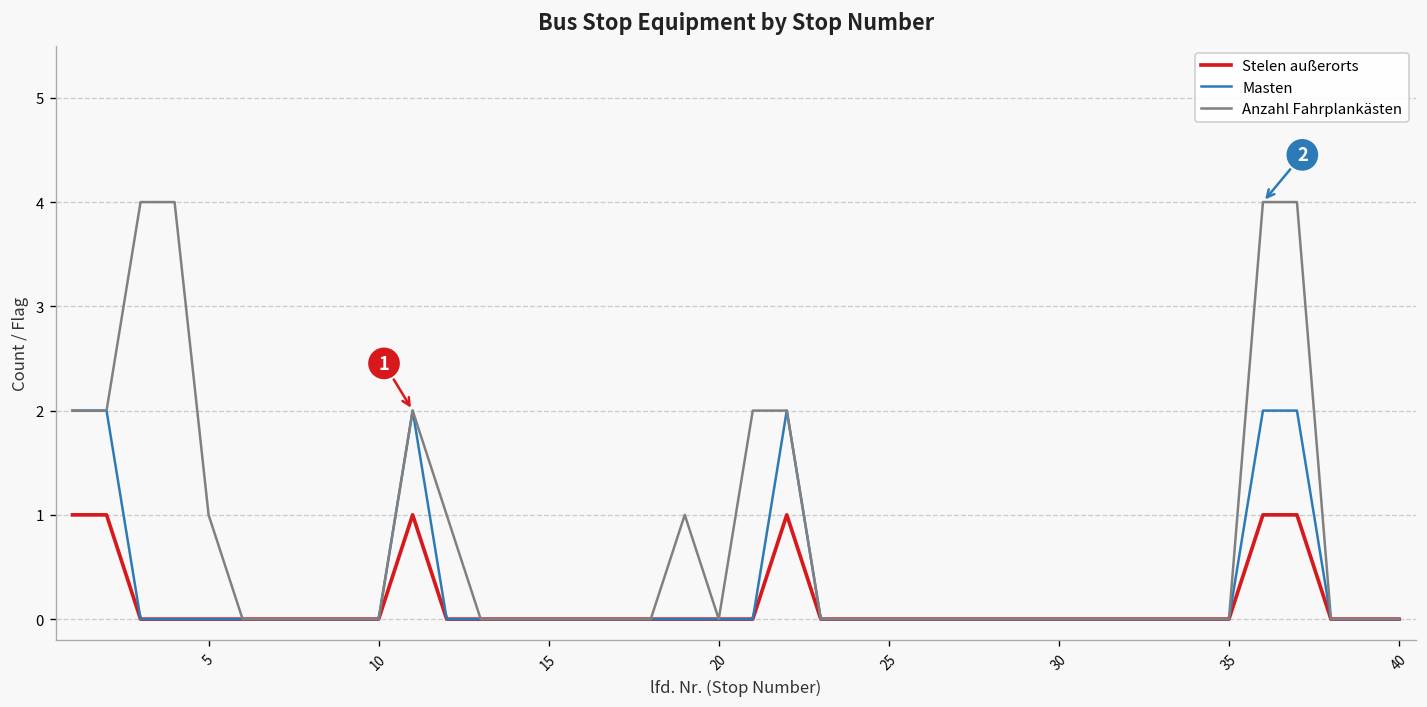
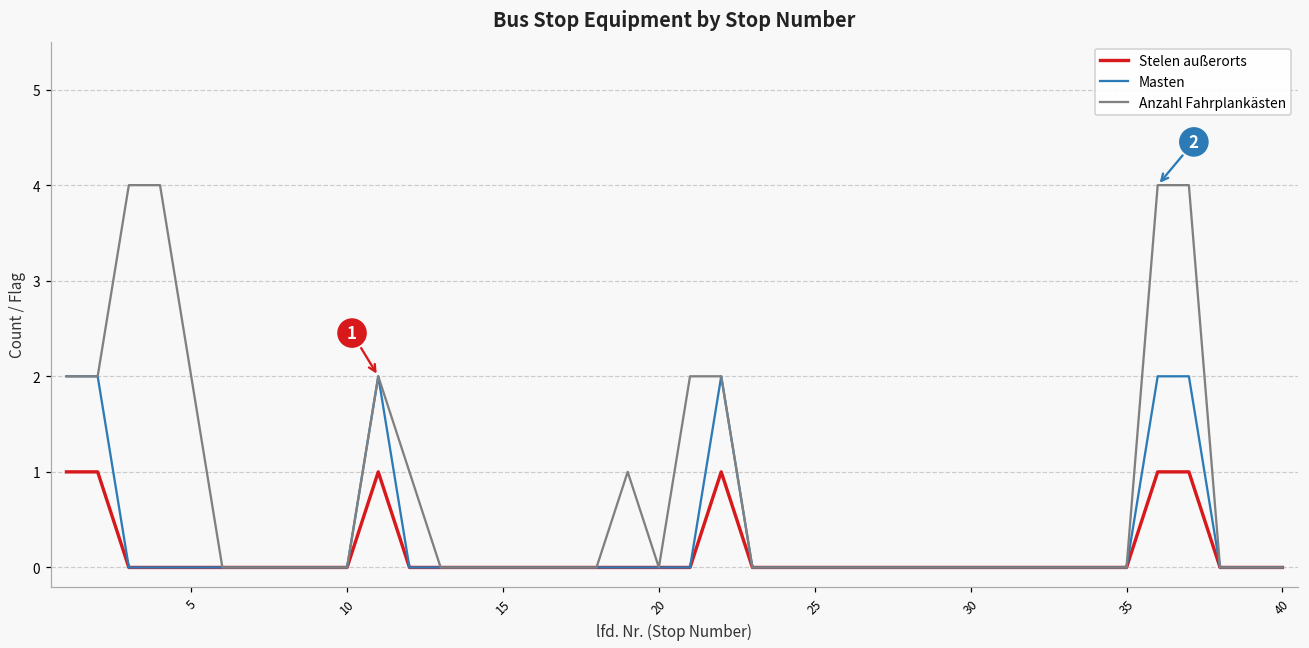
Anzahl Fahrplankästen, 5: 1 -> 2
